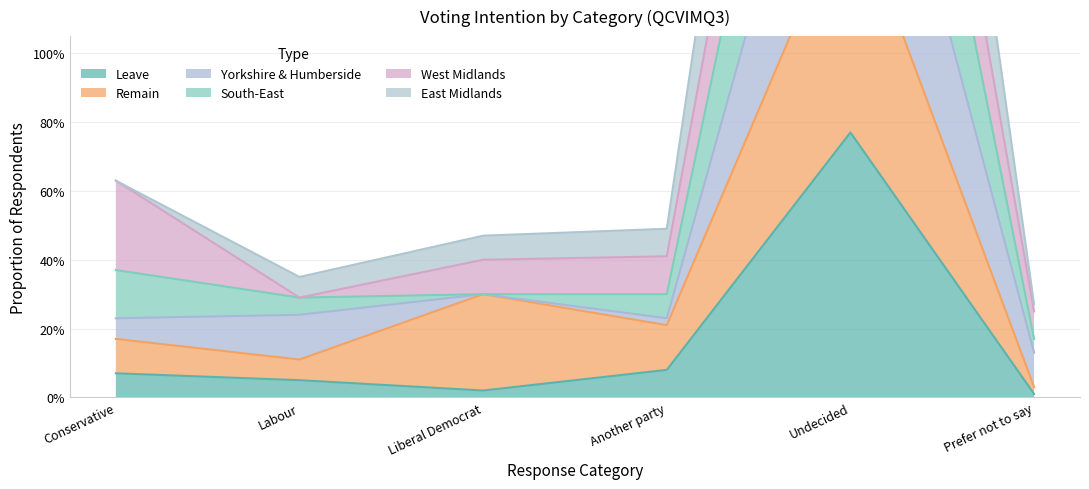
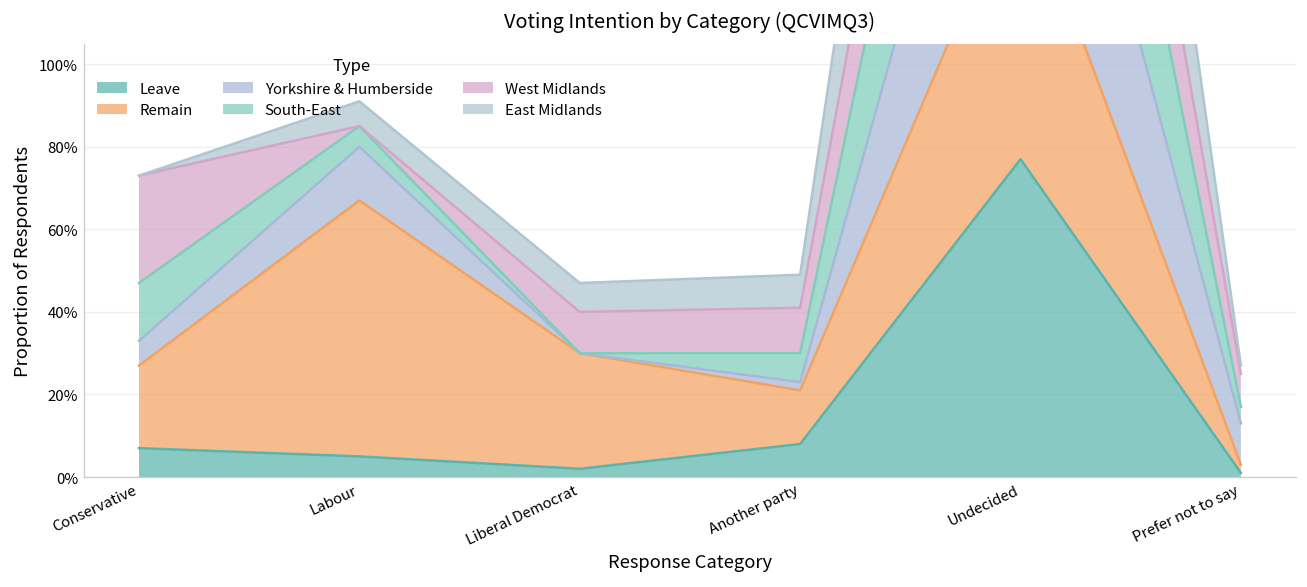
Remain, Conservative: 10% -> 20%
Remain, Labour: 6% -> 62%
